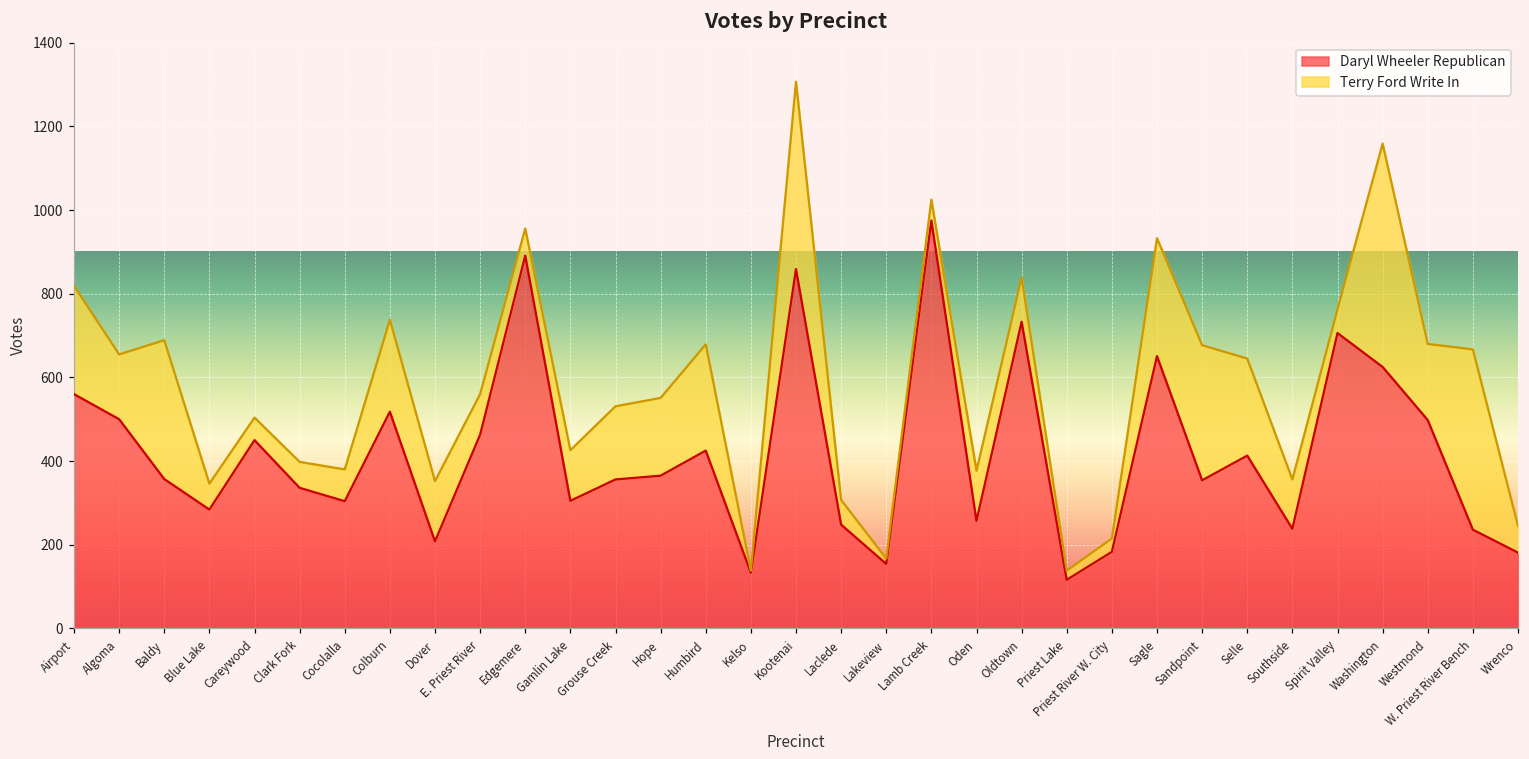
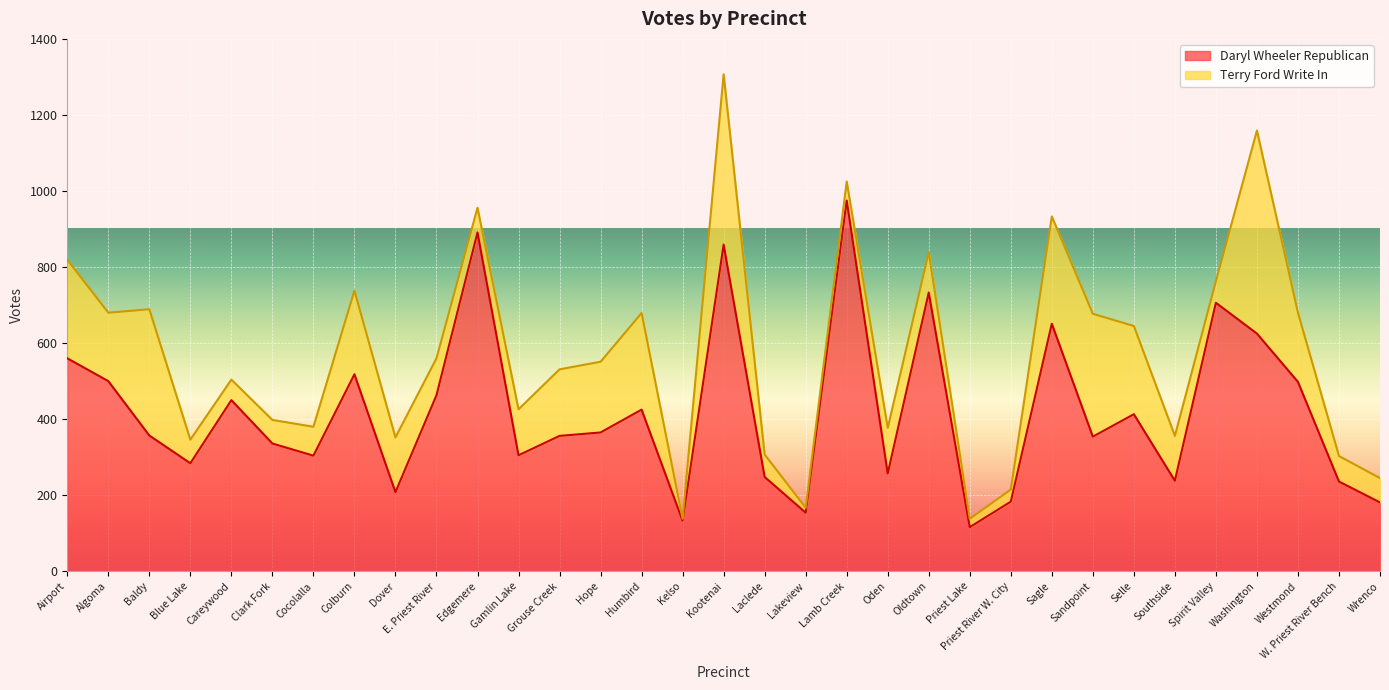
Terry Ford Write In, Algoma: 160 -> 180
Terry Ford Write In, W. Priest River Bench: 430 -> 70
